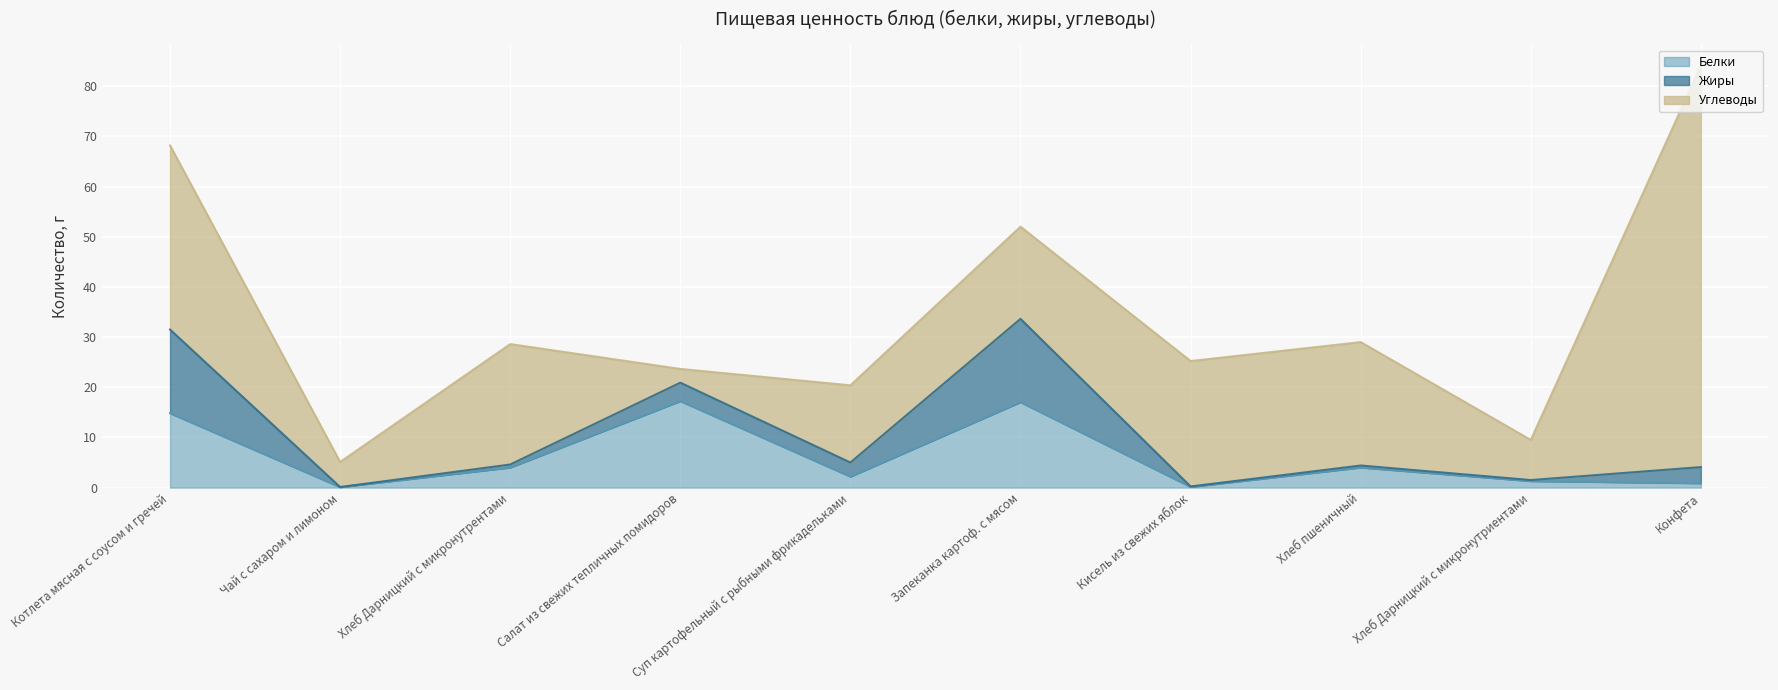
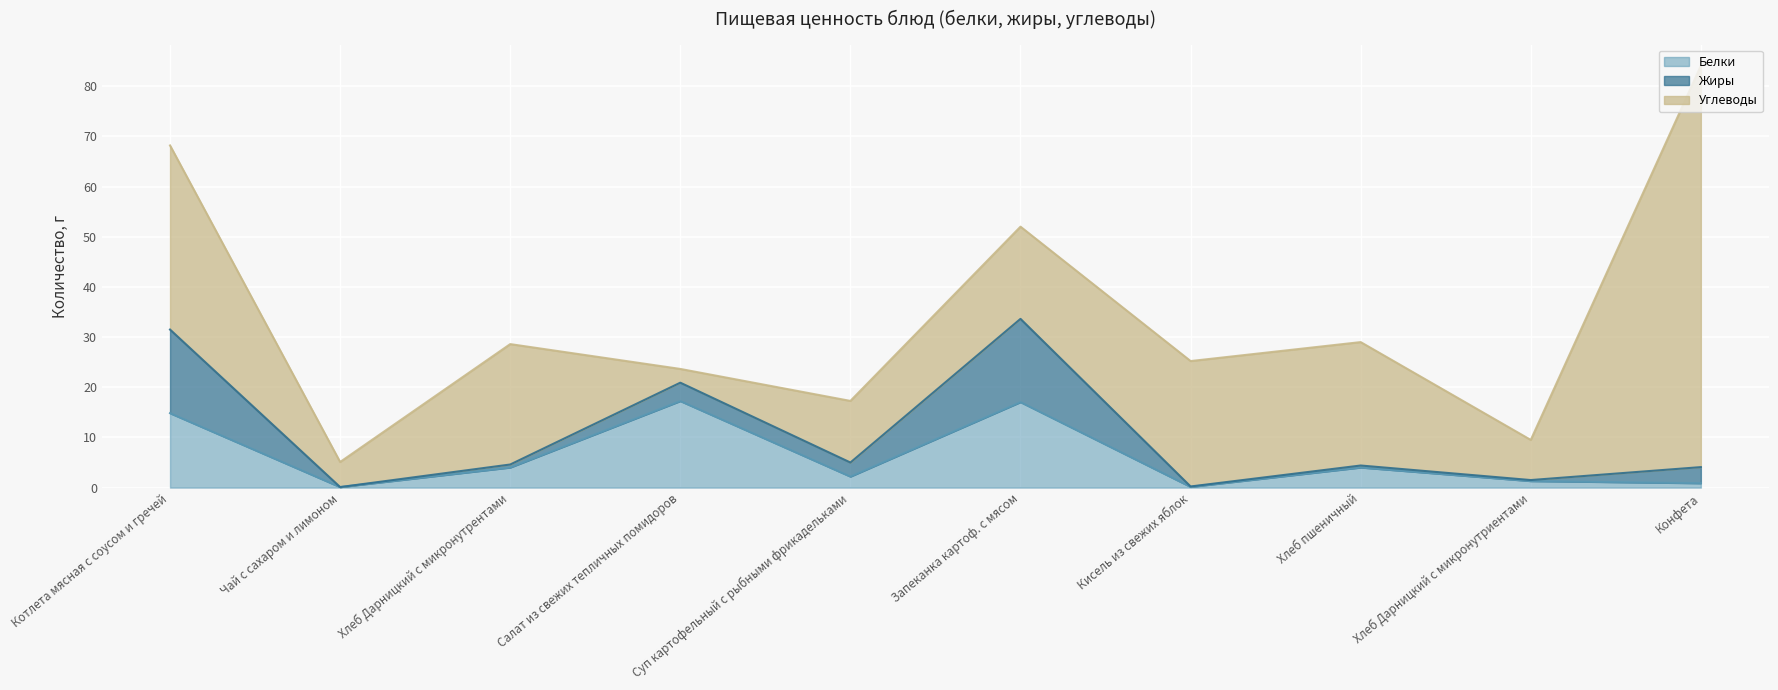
Углеводы, Суп картофельный с рыбными фрикадельками: 15 -> 12
